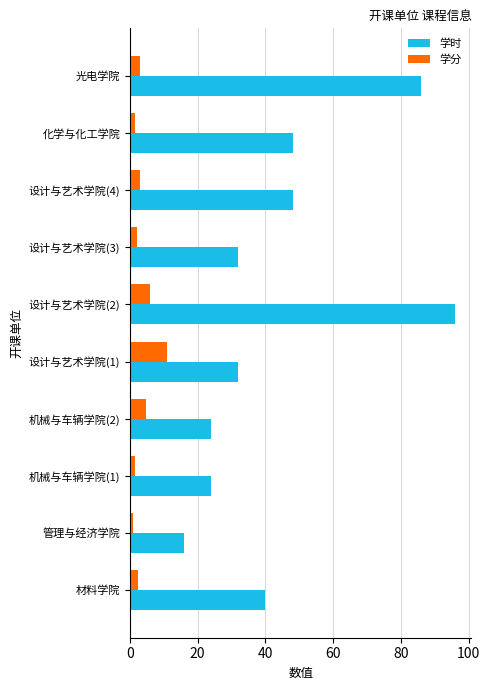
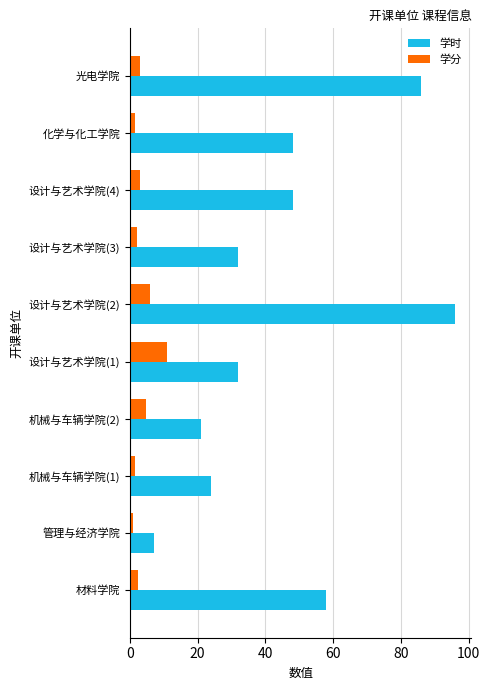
学时, 机械与车辆学院(2): 24 -> 21
学时, 管理与经济学院: 16 -> 7
学时, 材料学院: 40 -> 58
